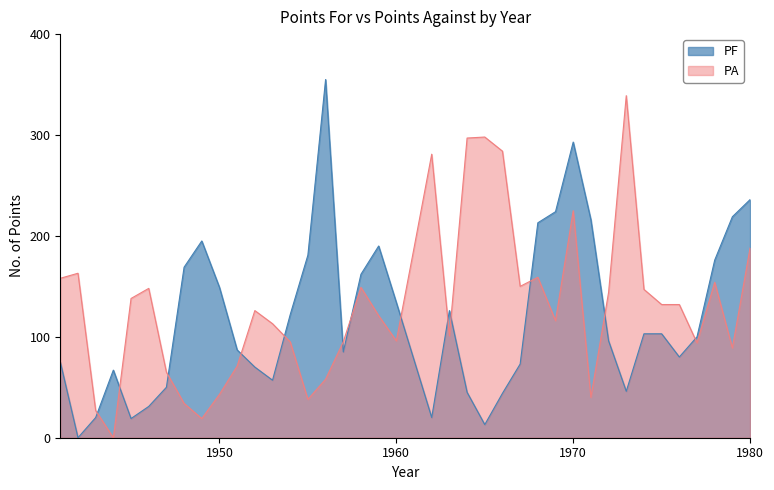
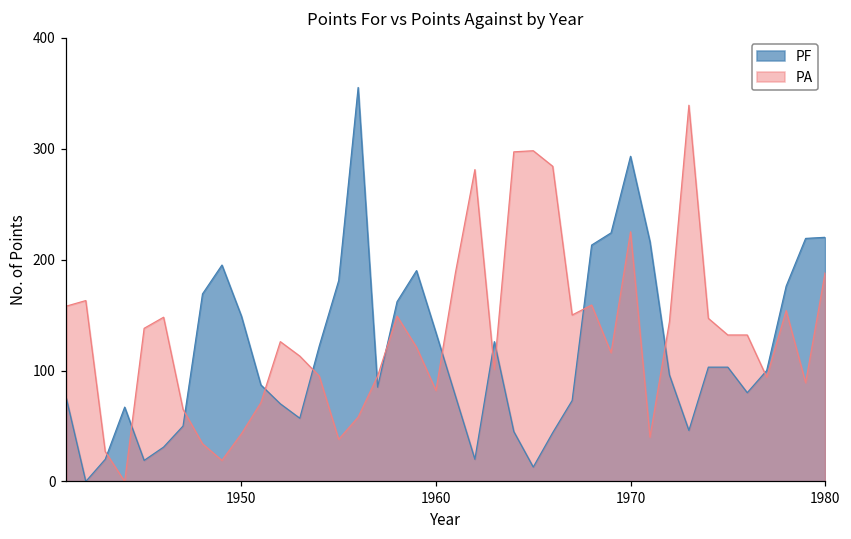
PA, 1960: 96 -> 82
PF, 1980: 236 -> 220
